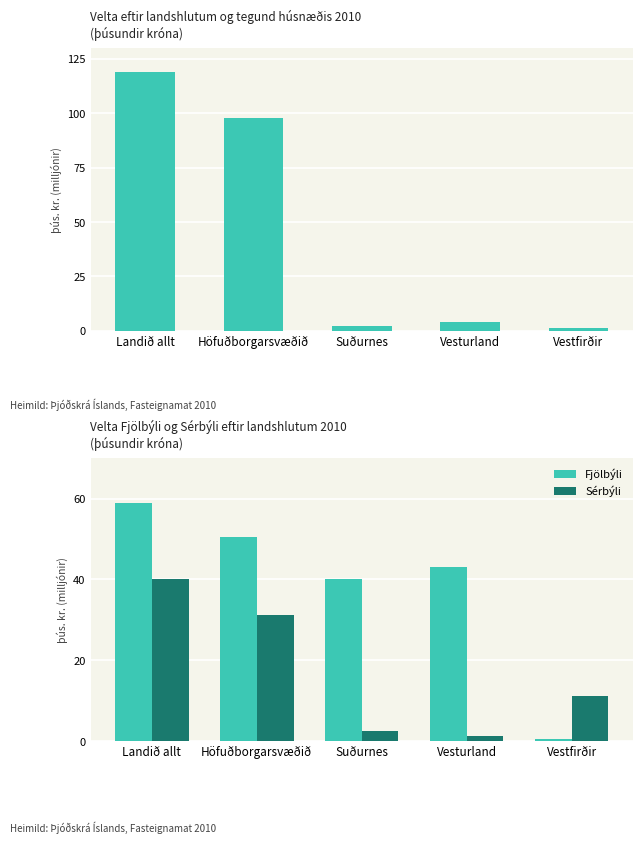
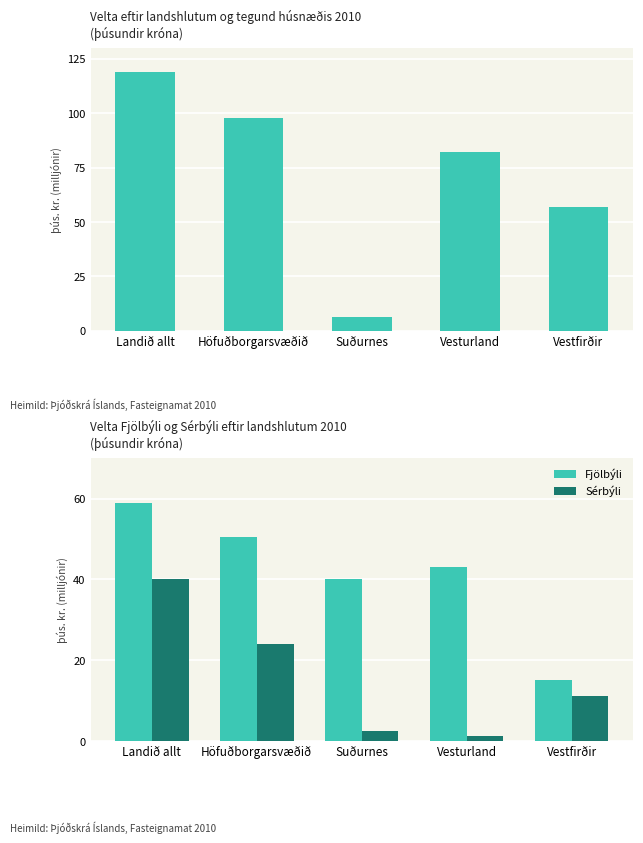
Velta eftir landshlutum og tegund húsnæðis 2010 (þúsundir króna), Suðurnes: 2 -> 7
Velta eftir landshlutum og tegund húsnæðis 2010 (þúsundir króna), Vesturland: 4 -> 82
Velta eftir landshlutum og tegund húsnæðis 2010 (þúsundir króna), Vestfirðir: 1 -> 57
Velta Fjölbýli og Sérbýli eftir landshlutum 2010 (þúsundir króna), Sérbýli, Höfuðborgarsvæðið: 31 -> 24
Velta Fjölbýli og Sérbýli eftir landshlutum 2010 (þúsundir króna), Fjölbýli, Vestfirðir: 0 -> 15
